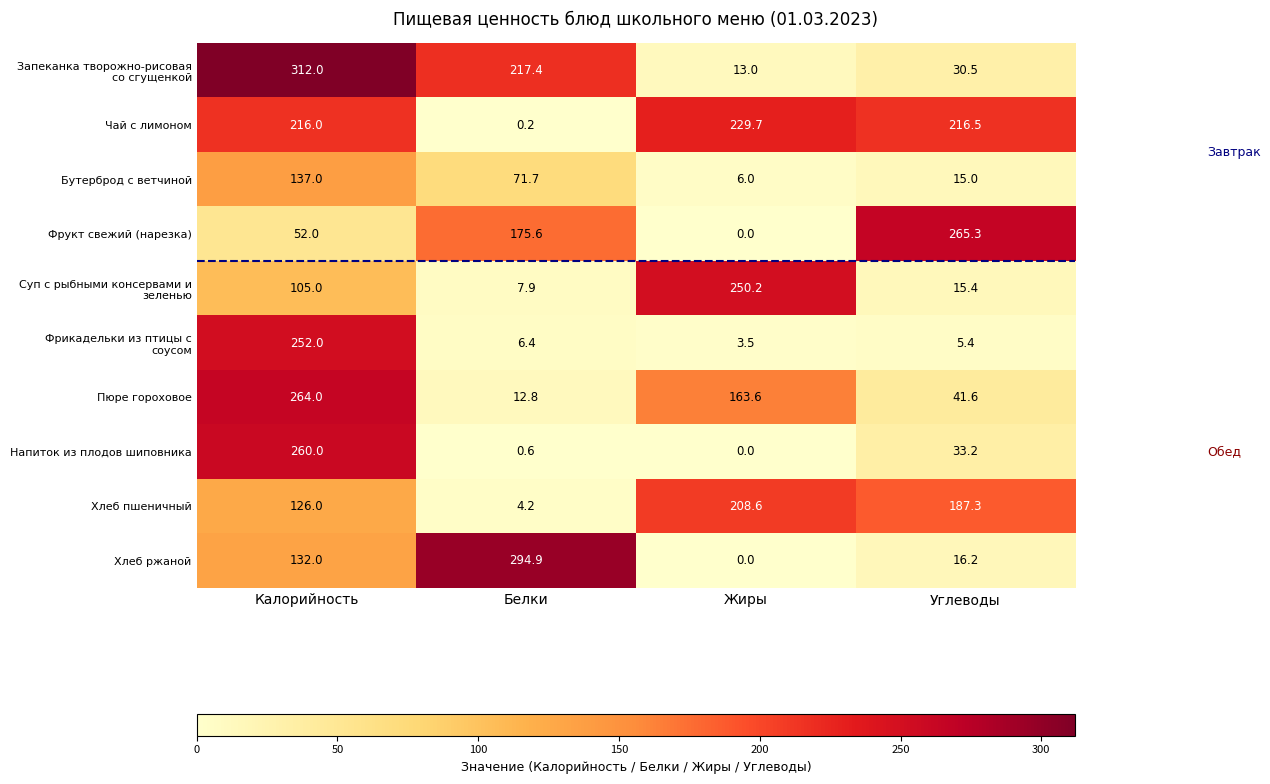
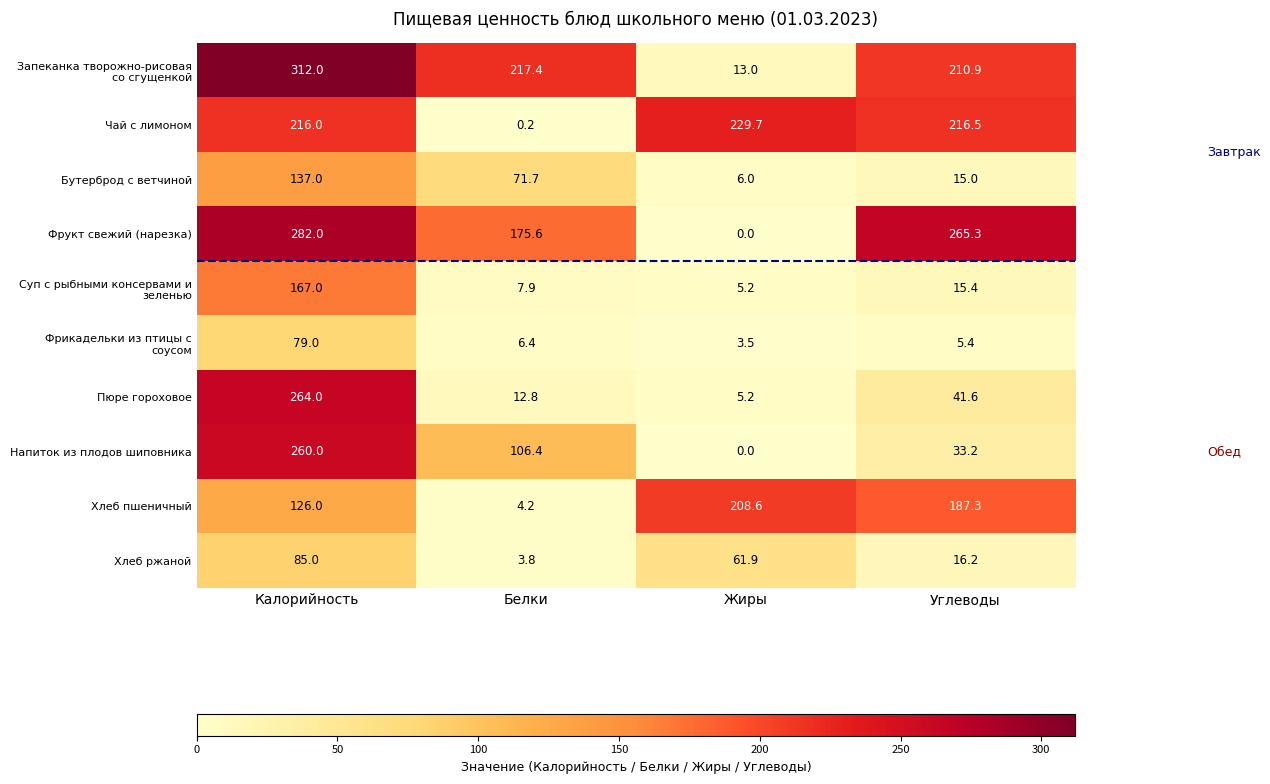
Запеканка творожно-рисовая со сгущенкой, Углеводы: 30.5 -> 210.9
Фрукт свежий (нарезка), Калорийность: 52.0 -> 282.0
Суп с рыбными консервами и зеленью, Калорийность: 105.0 -> 167.0
Суп с рыбными консервами и зеленью, Жиры: 250.2 -> 5.2
Фрикадельки из птицы с соусом, Калорийность: 252.0 -> 79.0
Пюре гороховое, Жиры: 163.6 -> 5.2
Напиток из плодов шиповника, Белки: 0.6 -> 106.4
Хлеб ржаной, Калорийность: 132.0 -> 85.0
Хлеб ржаной, Белки: 294.9 -> 3.8
Хлеб ржаной, Жиры: 0.0 -> 61.9
